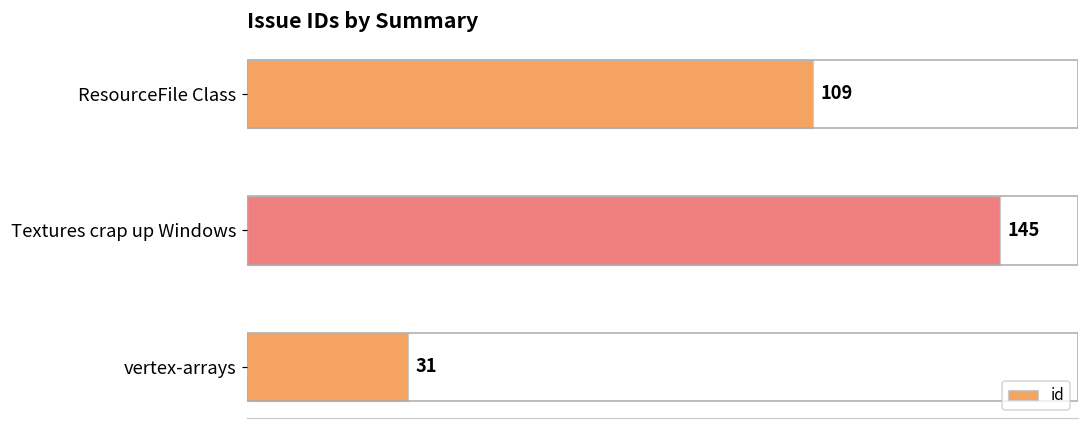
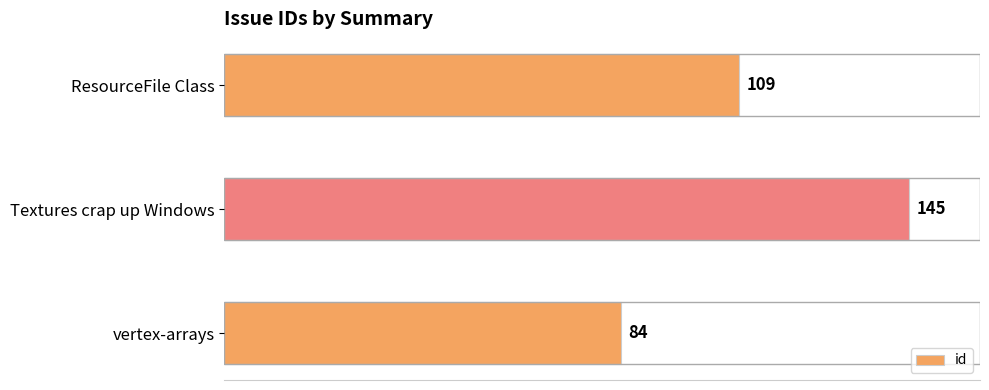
vertex-arrays: 31 -> 84
